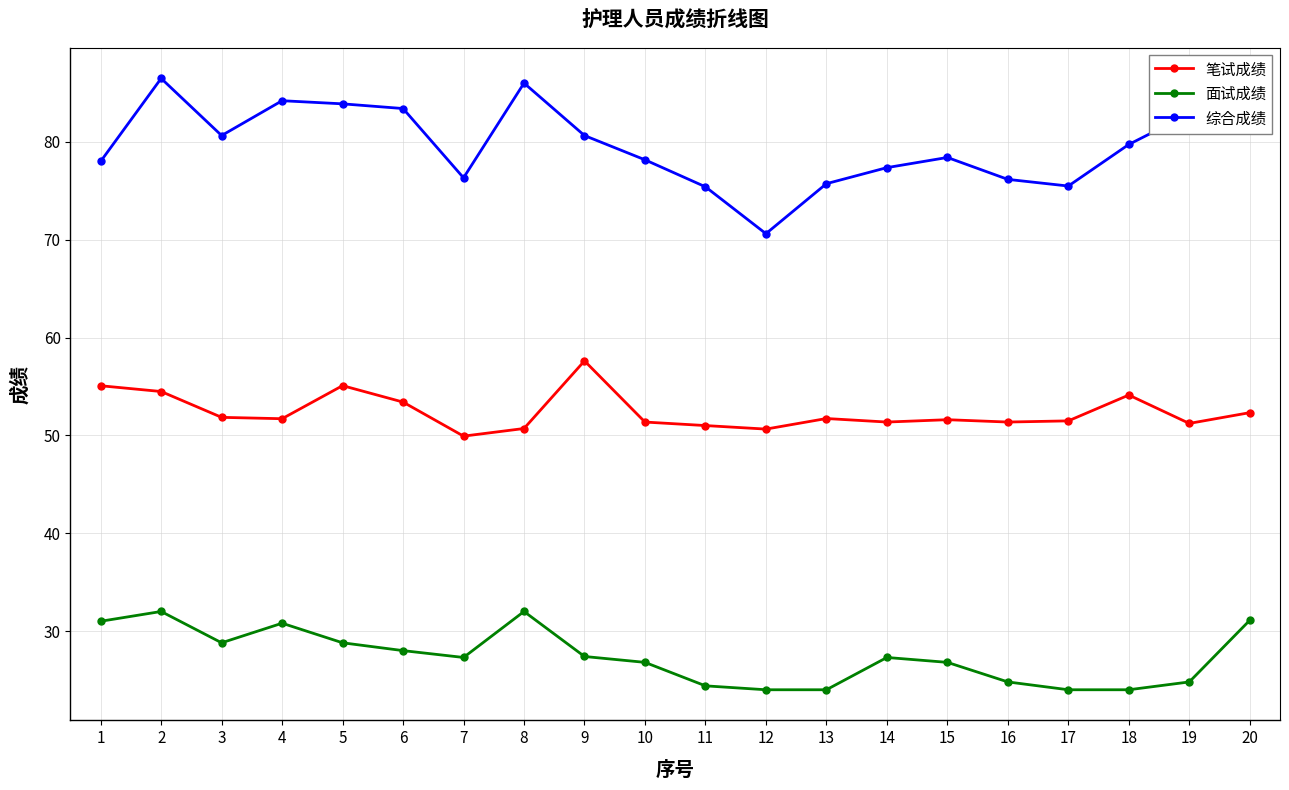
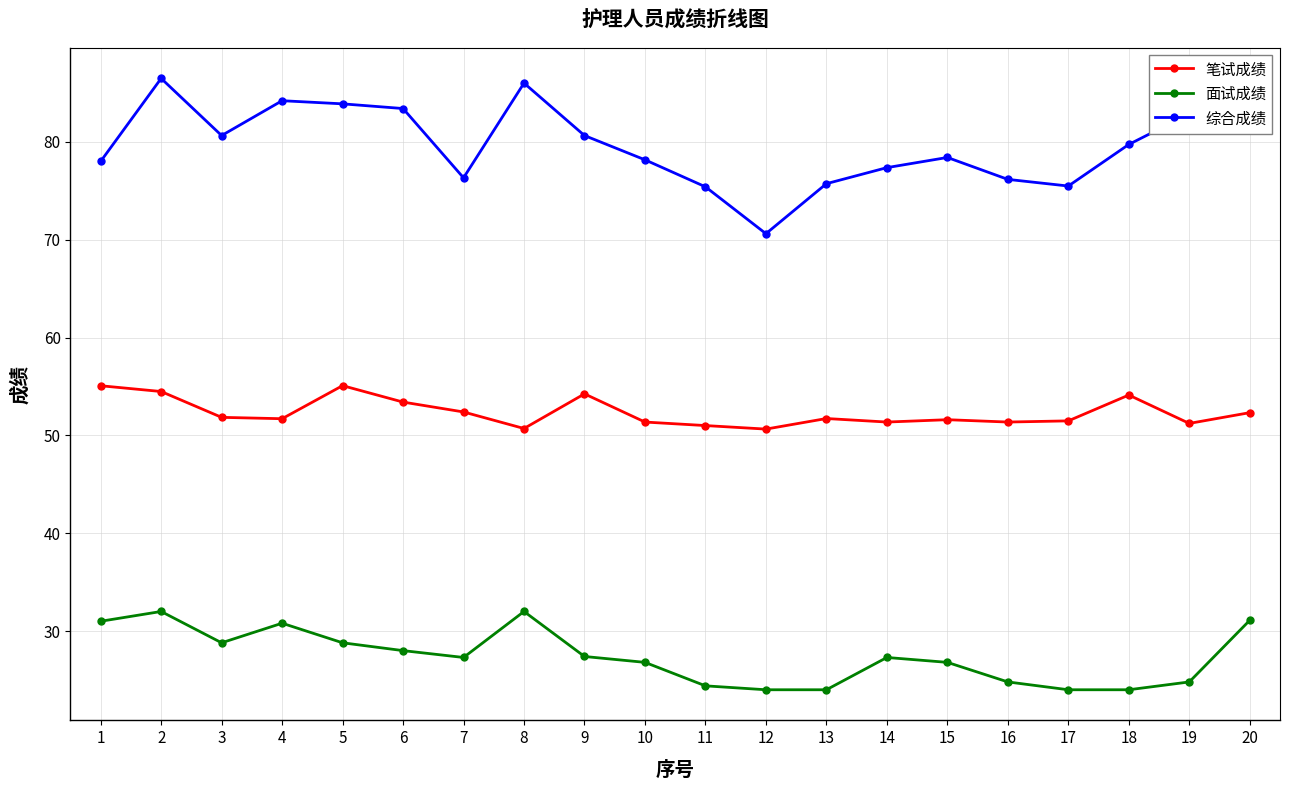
笔试成绩, 7: 50 -> 52
笔试成绩, 9: 58 -> 54
